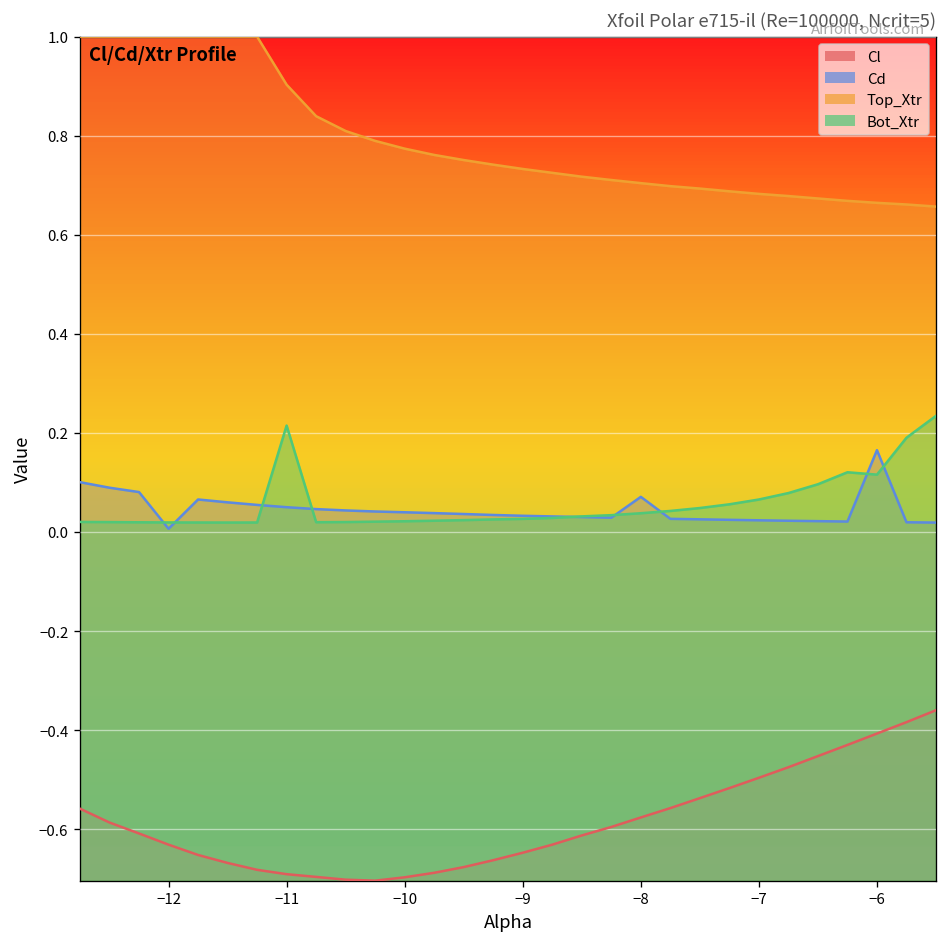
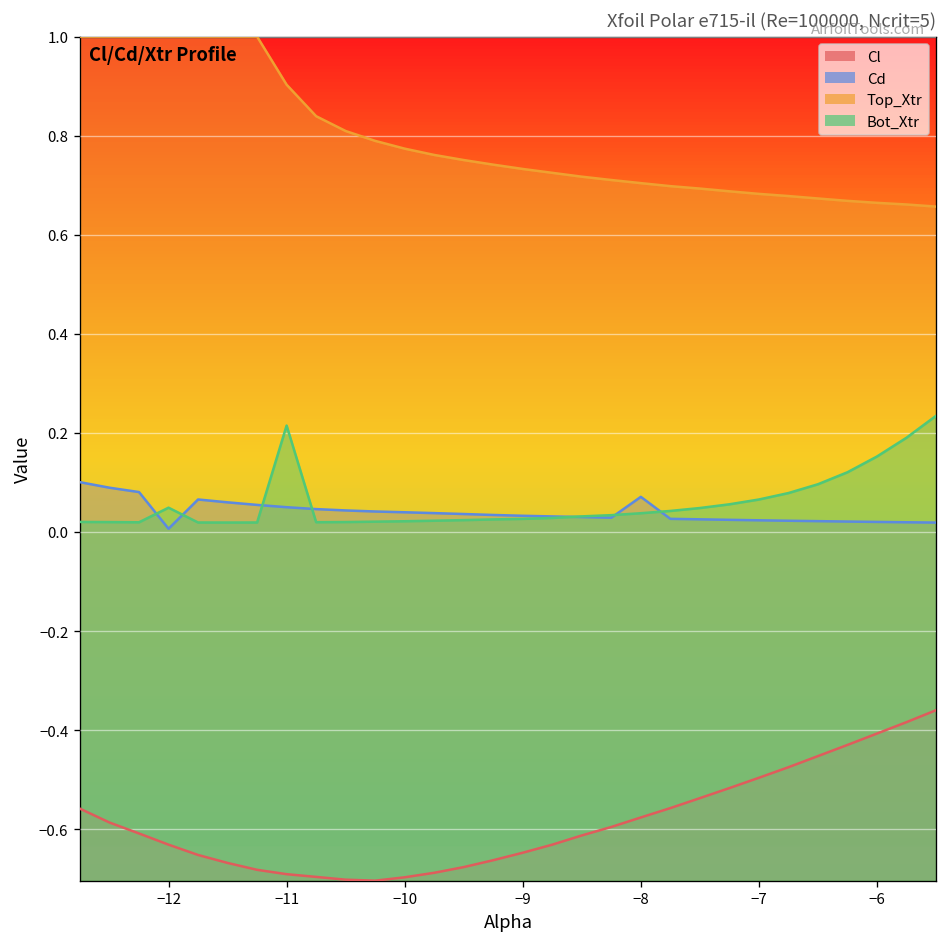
Bot_Xtr, −12: 0.02 -> 0.05
Cd, −6: 0.17 -> 0.02
Bot_Xtr, −6: 0.12 -> 0.15
